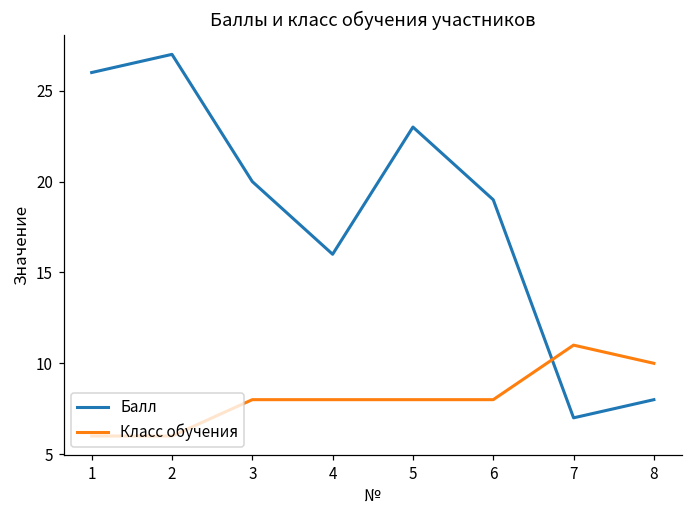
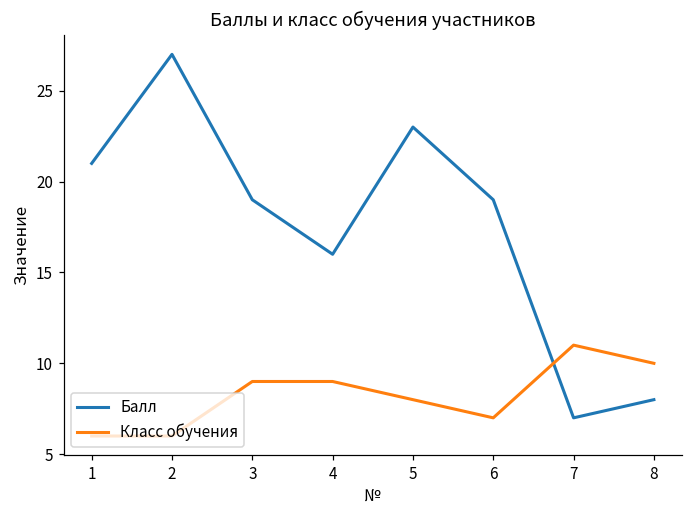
Балл, 1: 26 -> 21
Балл, 3: 20 -> 19
Класс обучения, 3: 8 -> 9
Класс обучения, 4: 8 -> 9
Класс обучения, 6: 8 -> 7
